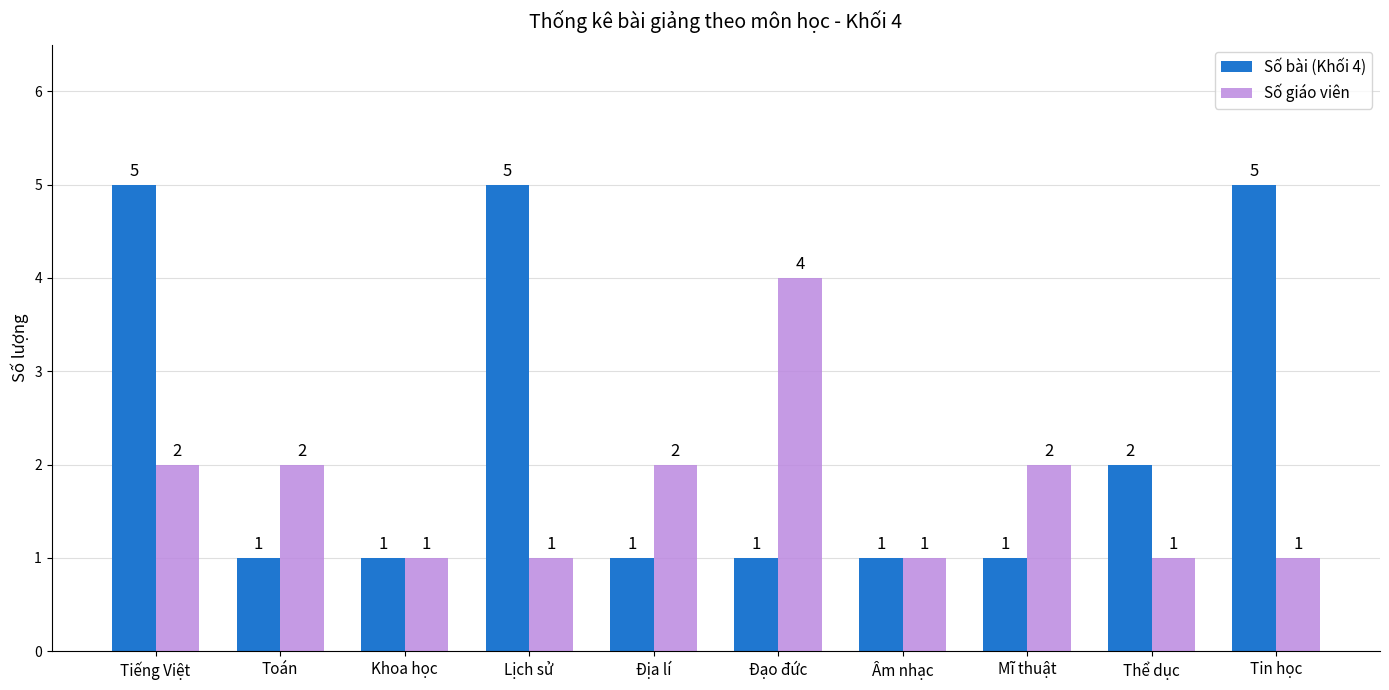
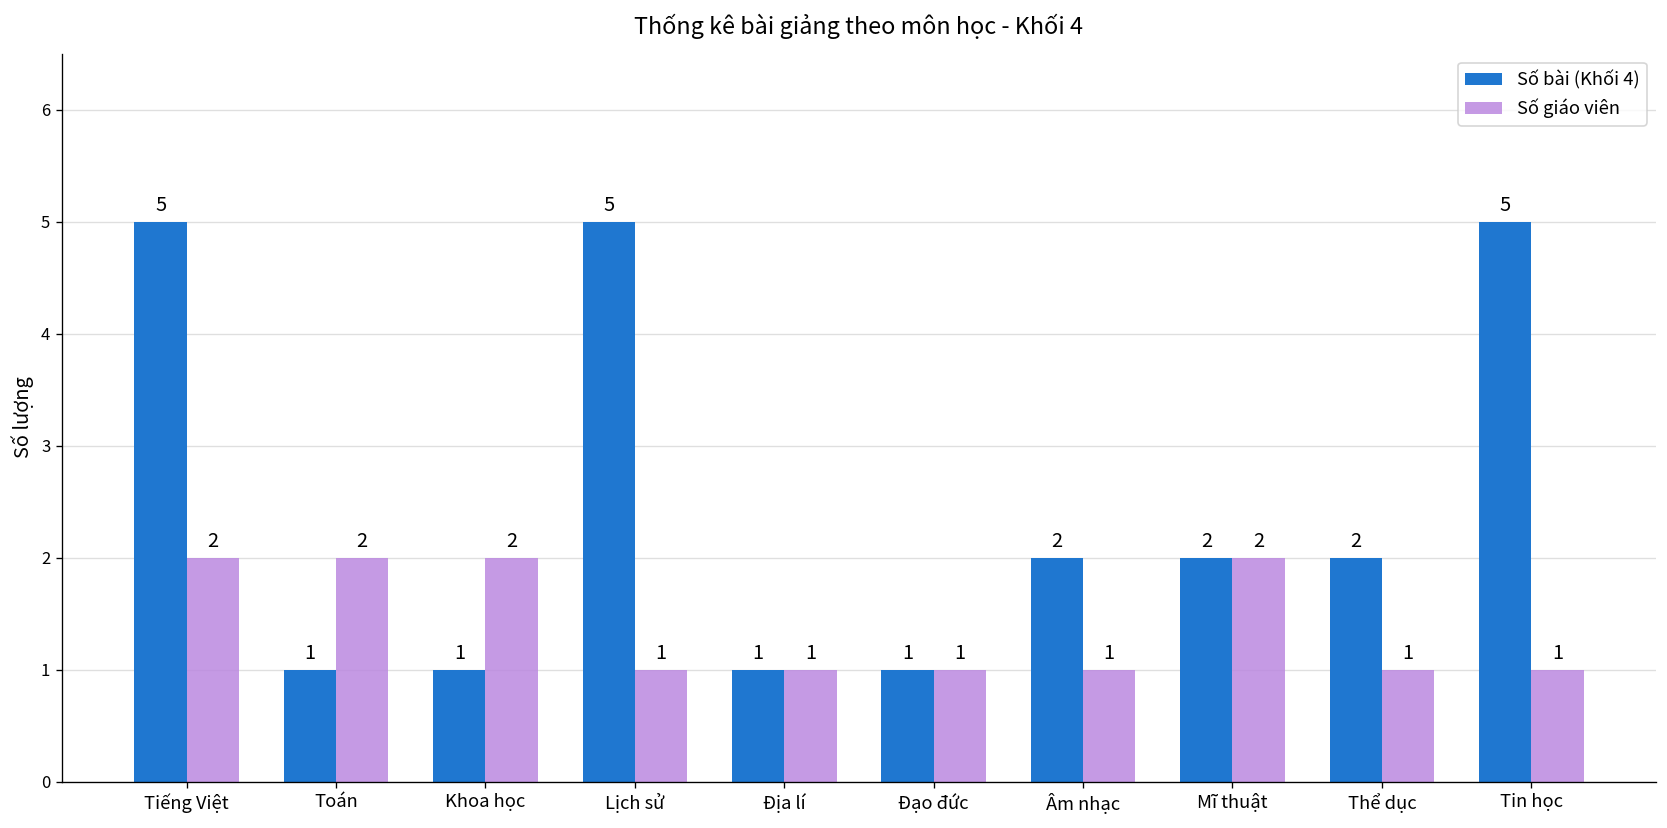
Số giáo viên, Khoa học: 1 -> 2
Số giáo viên, Địa lí: 2 -> 1
Số giáo viên, Đạo đức: 4 -> 1
Số bài (Khối 4), Âm nhạc: 1 -> 2
Số bài (Khối 4), Mĩ thuật: 1 -> 2
